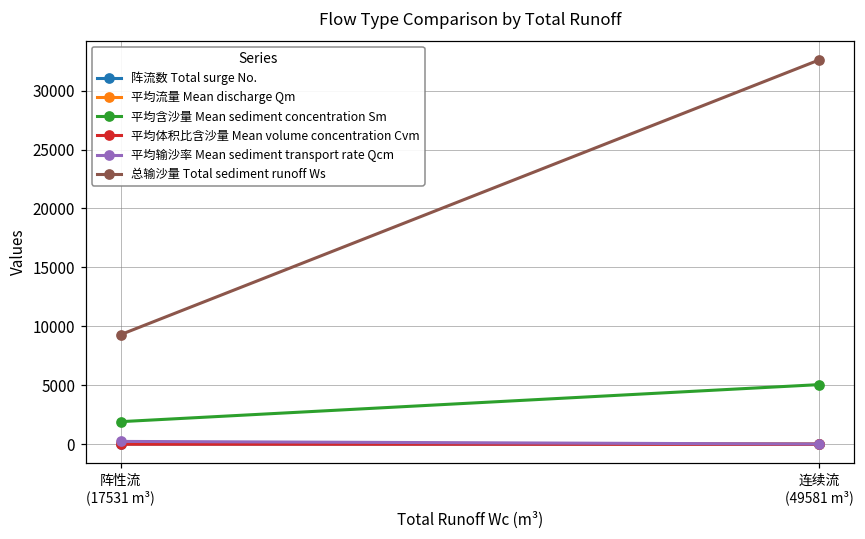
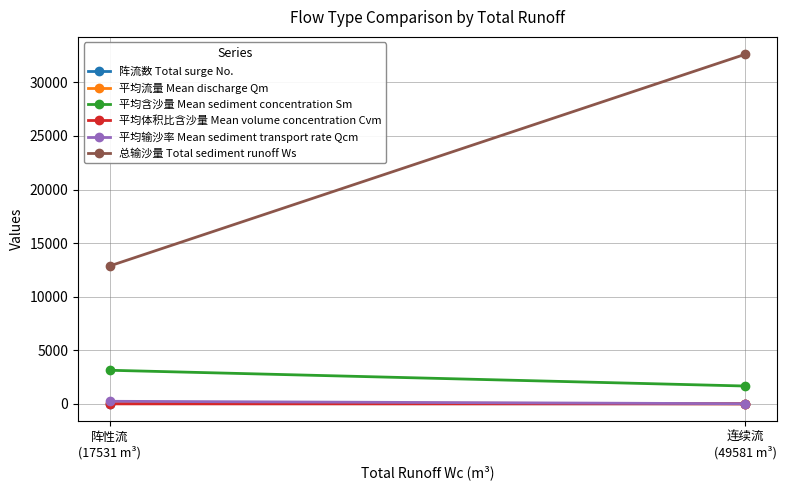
平均含沙量 Mean sediment concentration Sm, 阵性流 (17531 m³): 1900 -> 3100
总输沙量 Total sediment runoff Ws, 阵性流 (17531 m³): 9300 -> 12900
平均含沙量 Mean sediment concentration Sm, 连续流 (49581 m³): 5100 -> 1700
